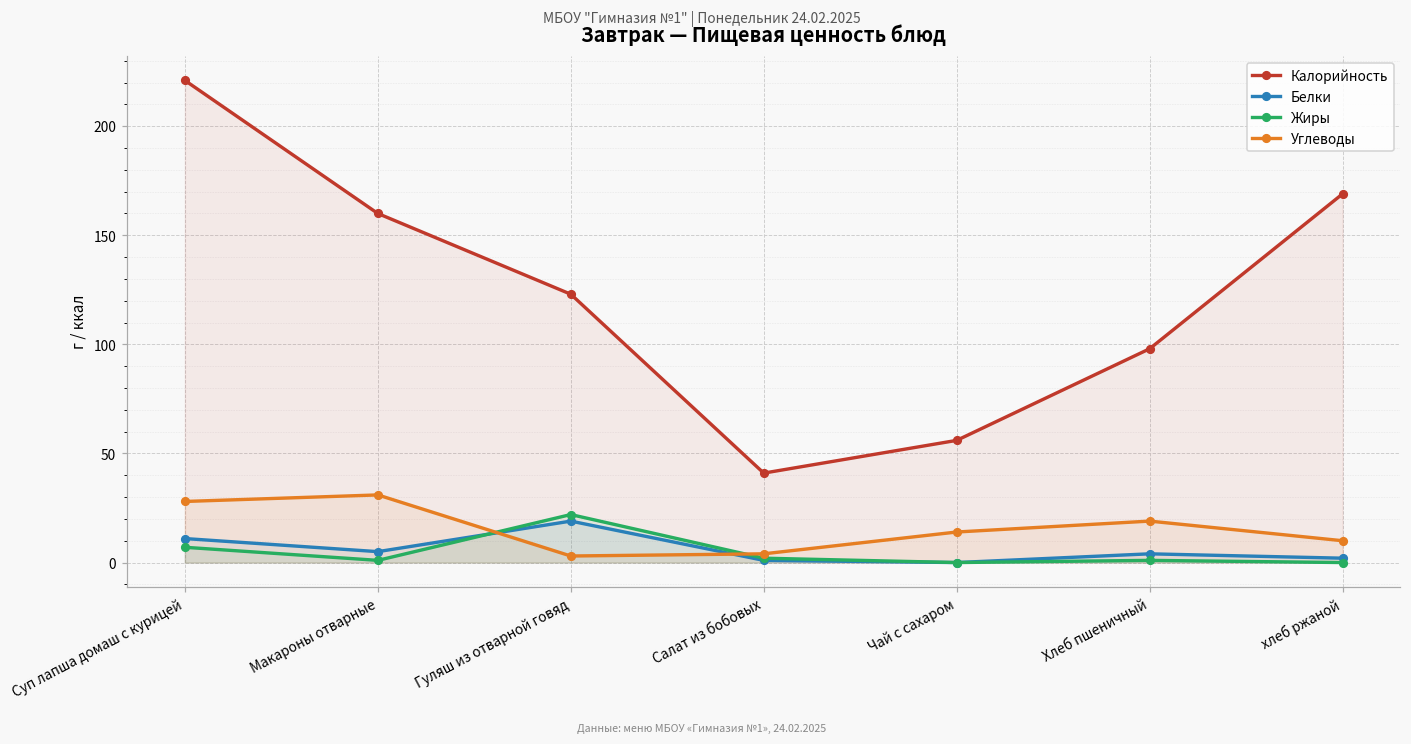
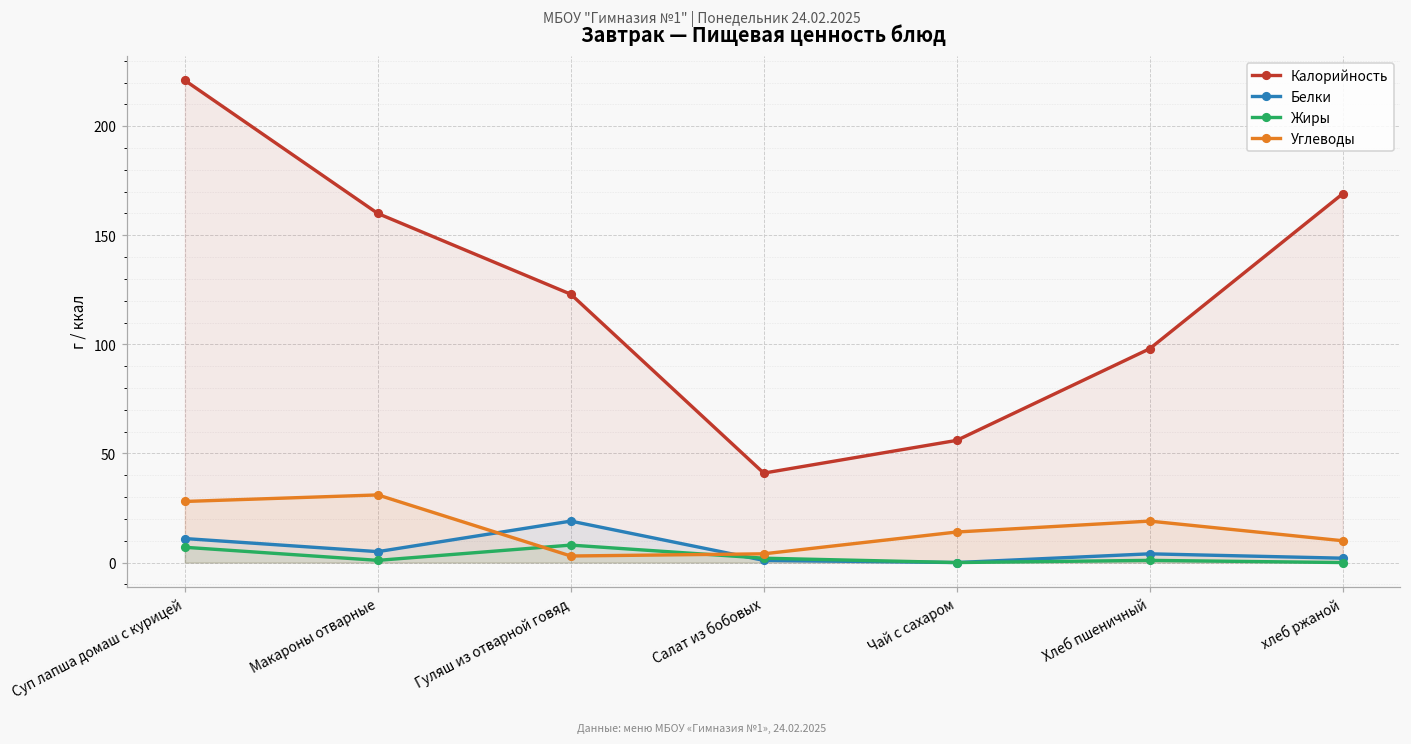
Жиры, Гуляш из отварной говяд: 22 -> 8
